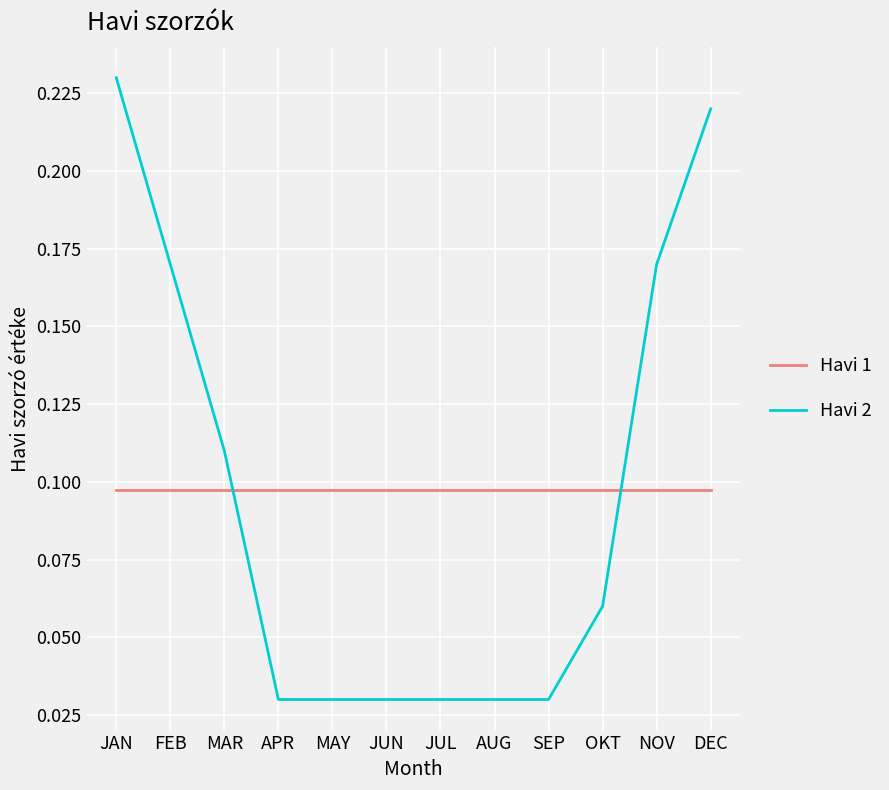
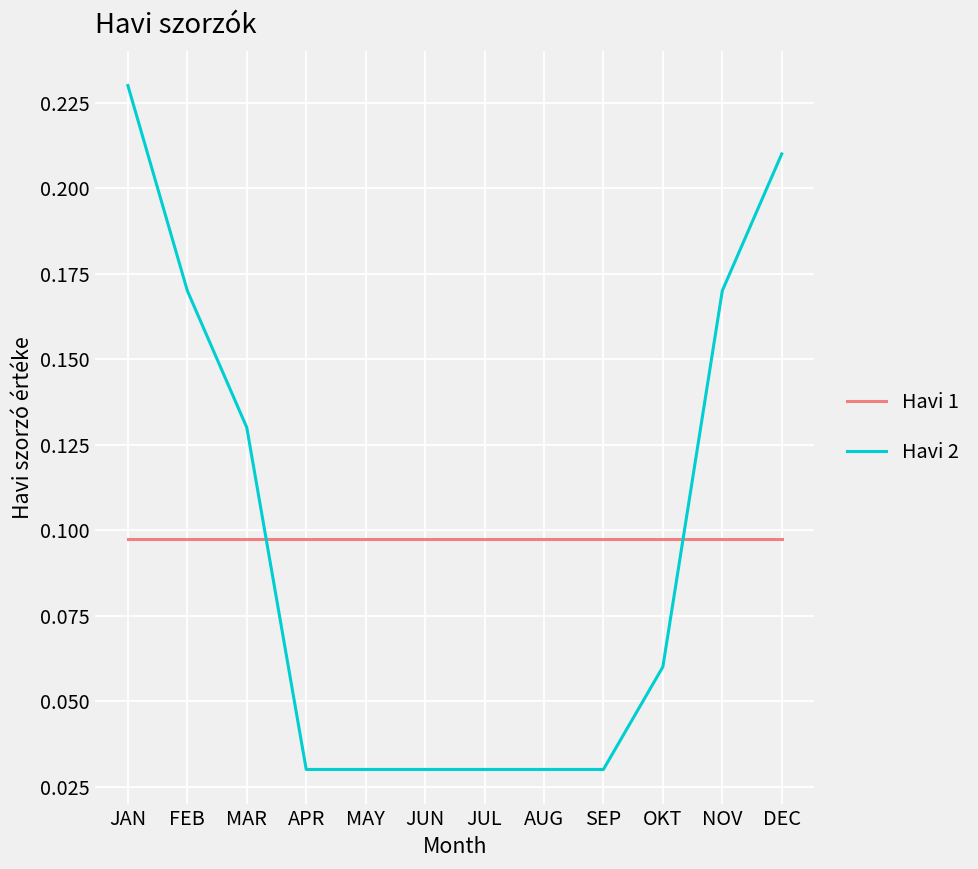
Havi 2, MAR: 0.11 -> 0.13
Havi 2, DEC: 0.22 -> 0.21
